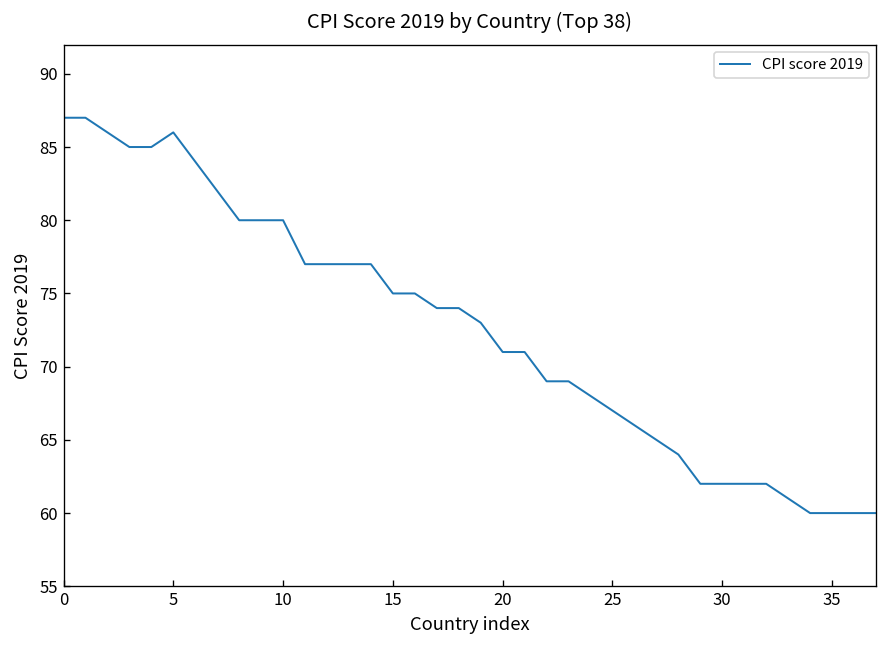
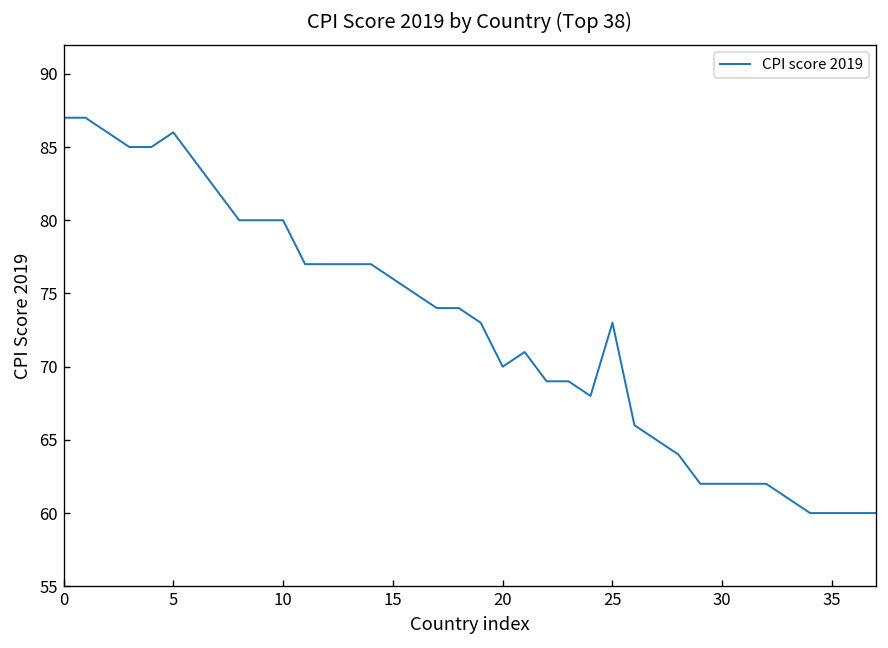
15: 75 -> 76
20: 71 -> 70
25: 67 -> 73
